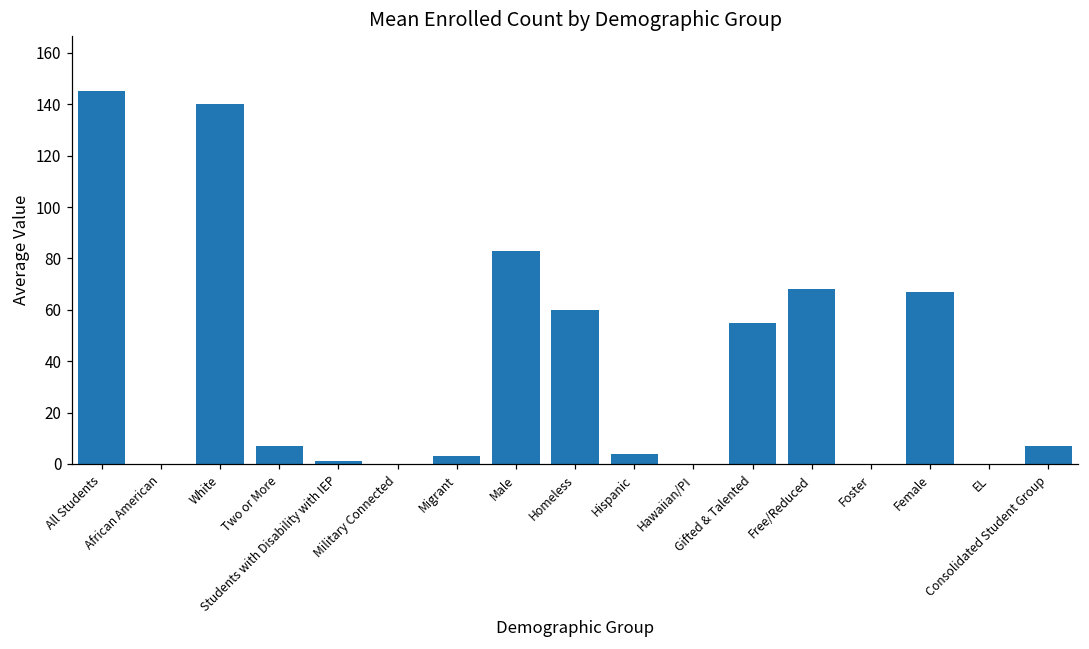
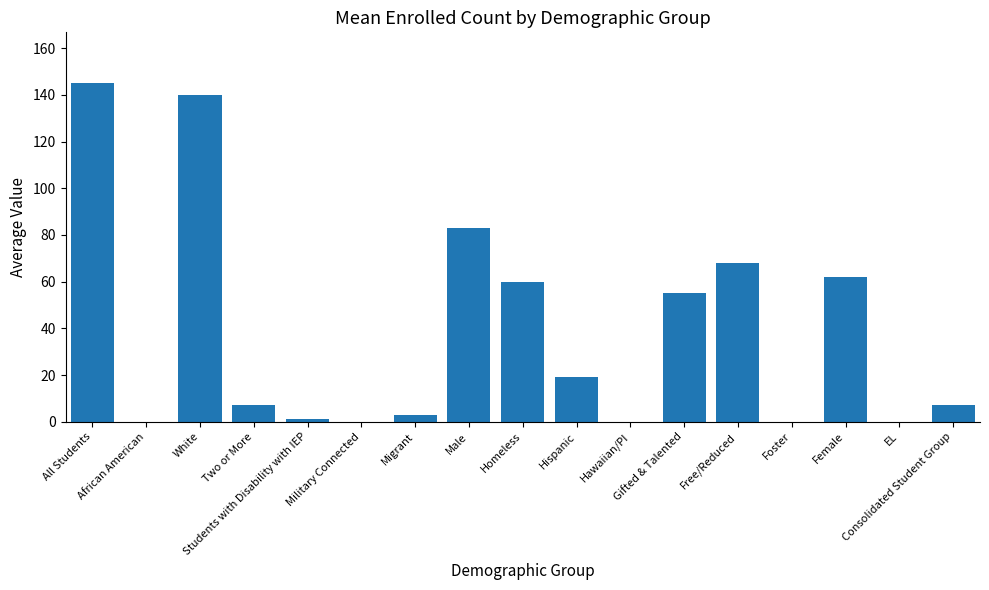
Hispanic: 4 -> 19
Female: 67 -> 62
